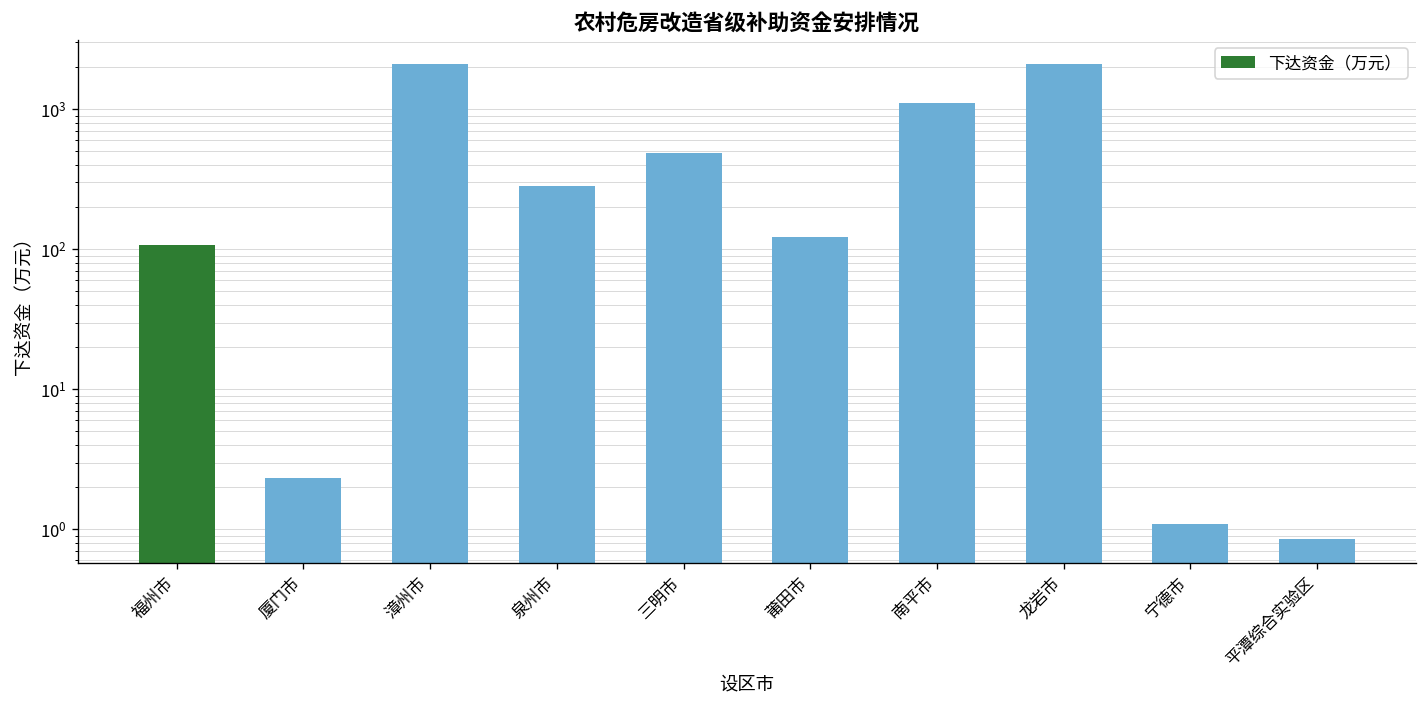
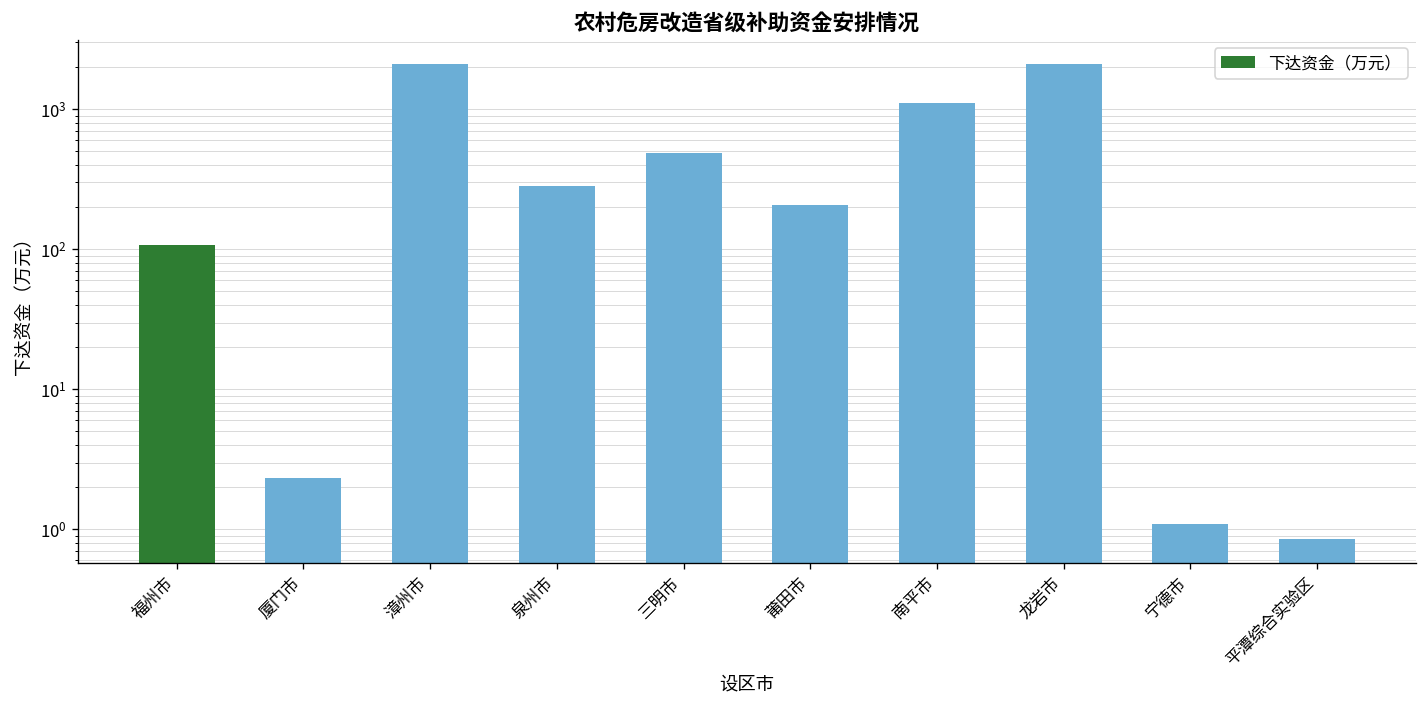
莆田市: 120 -> 210
